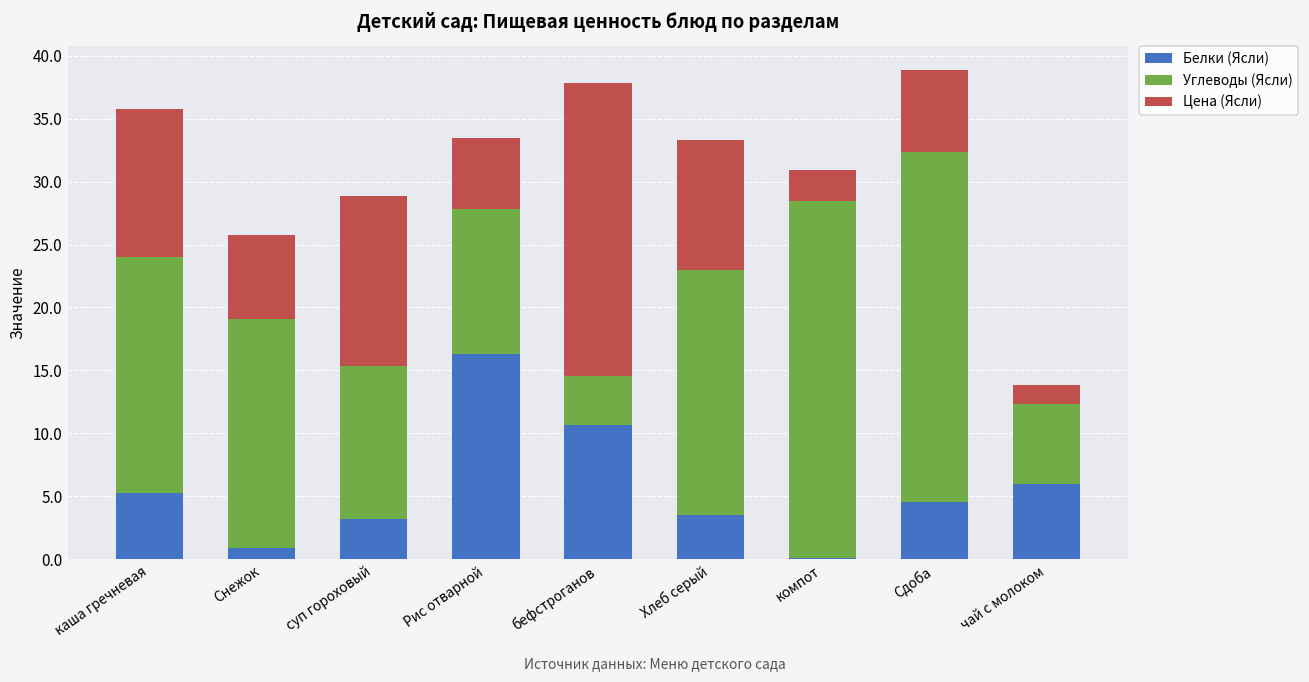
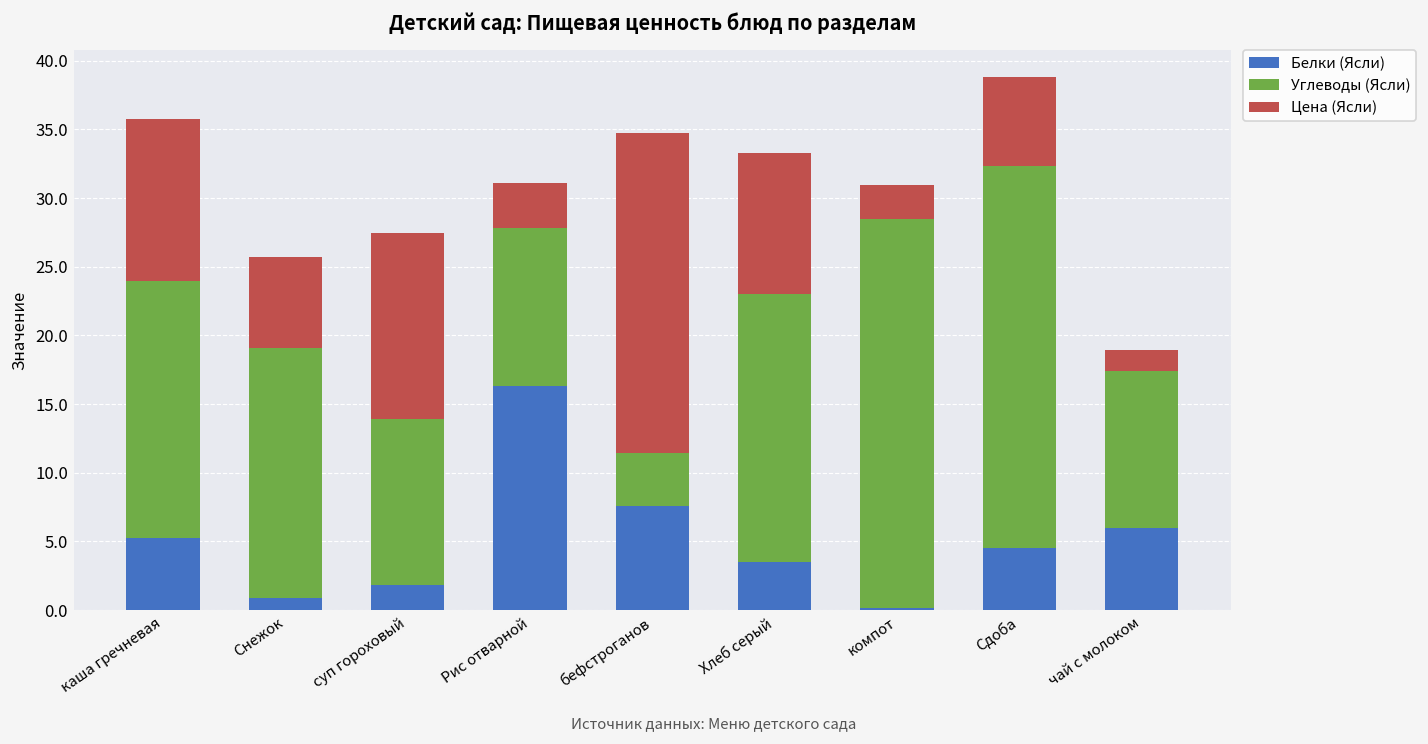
Белки (Ясли), суп гороховый: 3.2 -> 1.8
Цена (Ясли), Рис отварной: 5.7 -> 3.3
Белки (Ясли), бефстроганов: 10.7 -> 7.6
Углеводы (Ясли), чай с молоком: 6.3 -> 11.4
